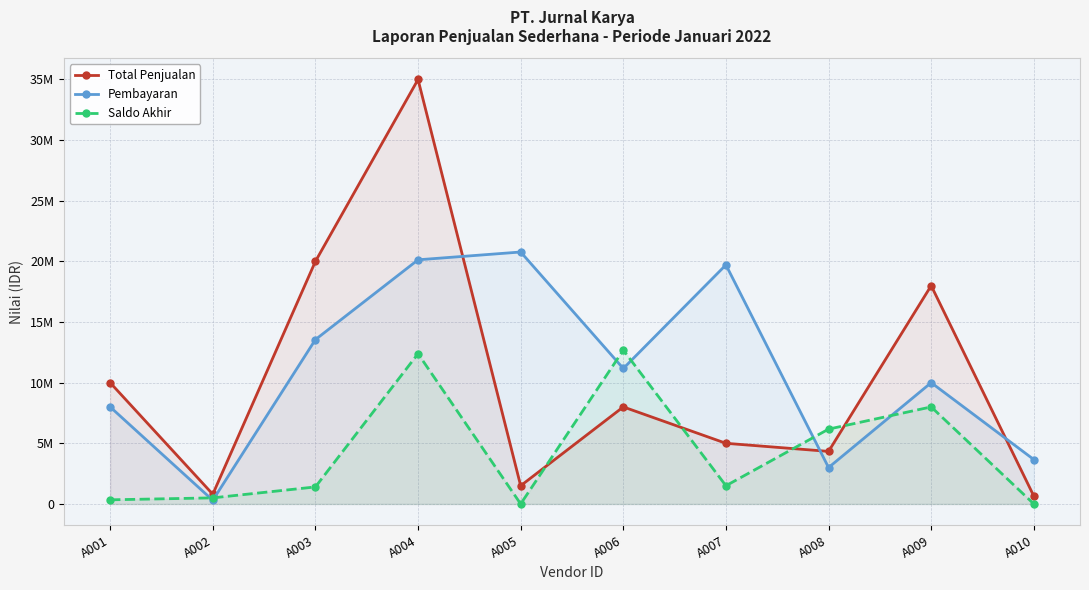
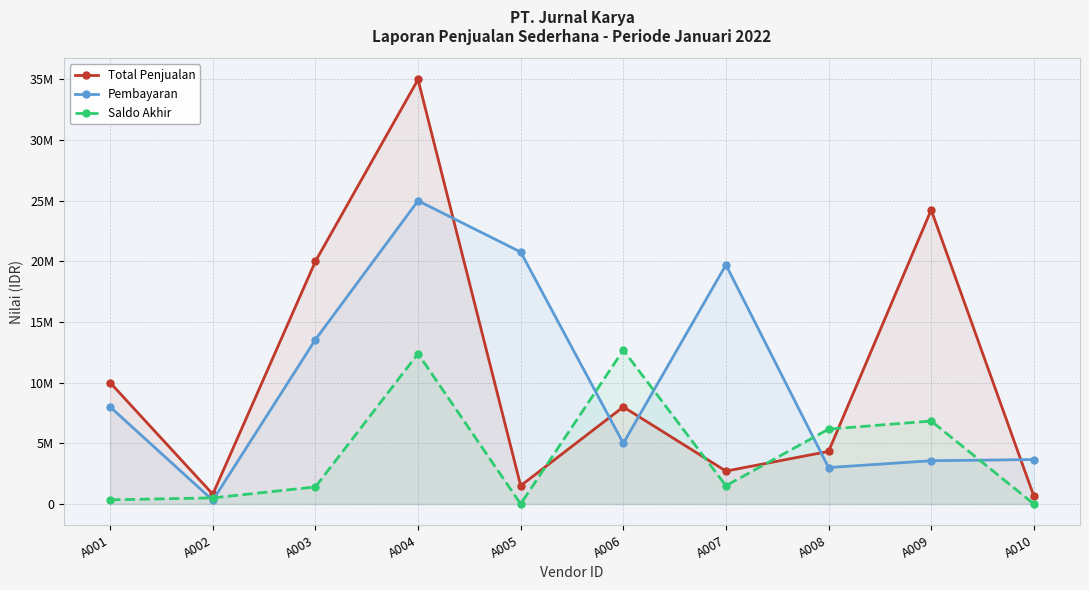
Pembayaran, A004: 20100000 -> 25000000
Pembayaran, A006: 11200000 -> 5000000
Total Penjualan, A007: 5000000 -> 2700000
Total Penjualan, A009: 18000000 -> 24200000
Pembayaran, A009: 10000000 -> 3600000
Saldo Akhir, A009: 8000000 -> 6800000
